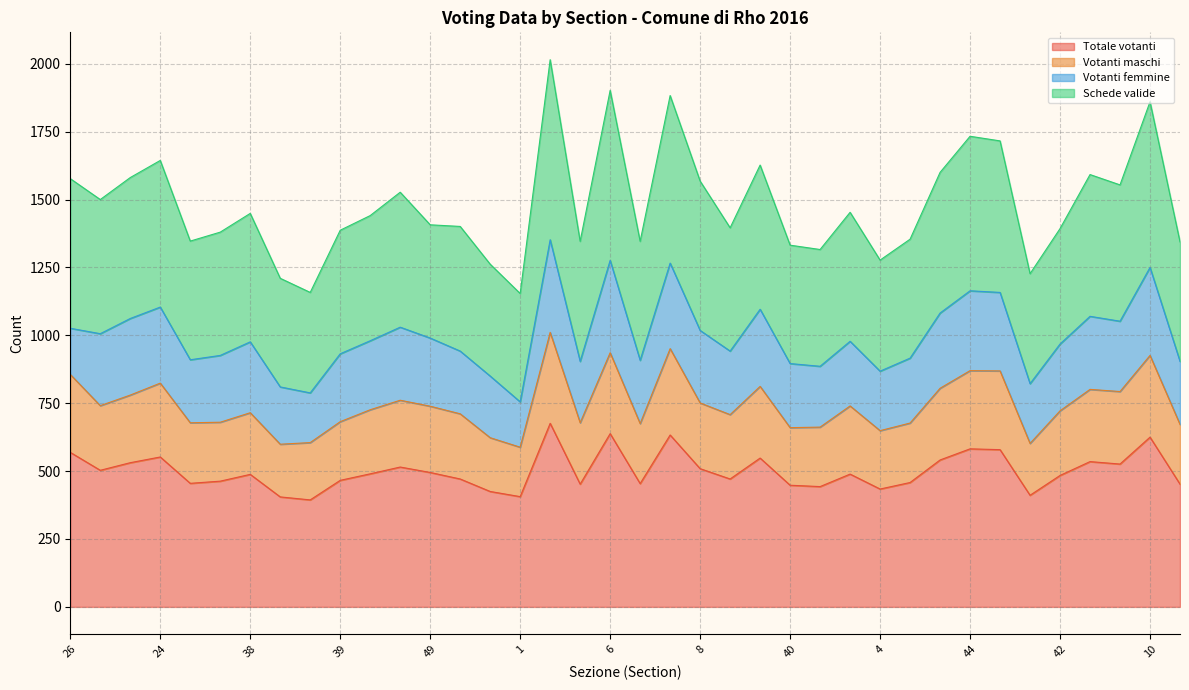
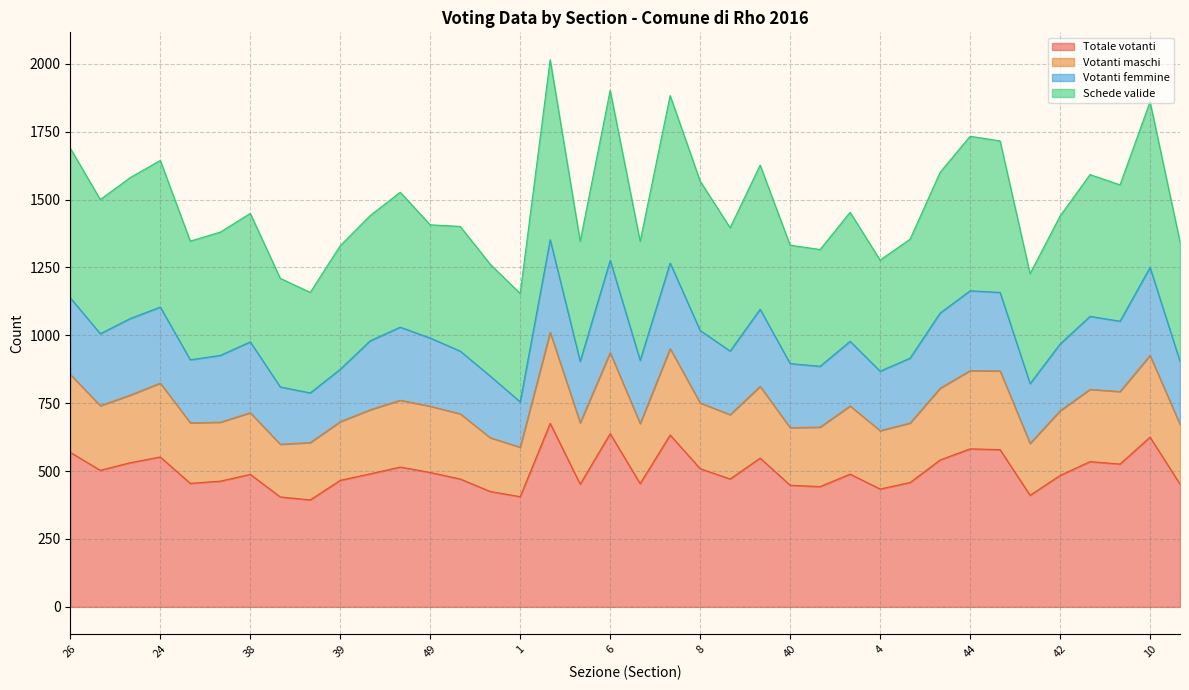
Votanti femmine, 26: 170 -> 280
Votanti femmine, 39: 250 -> 190
Schede valide, 42: 430 -> 470
